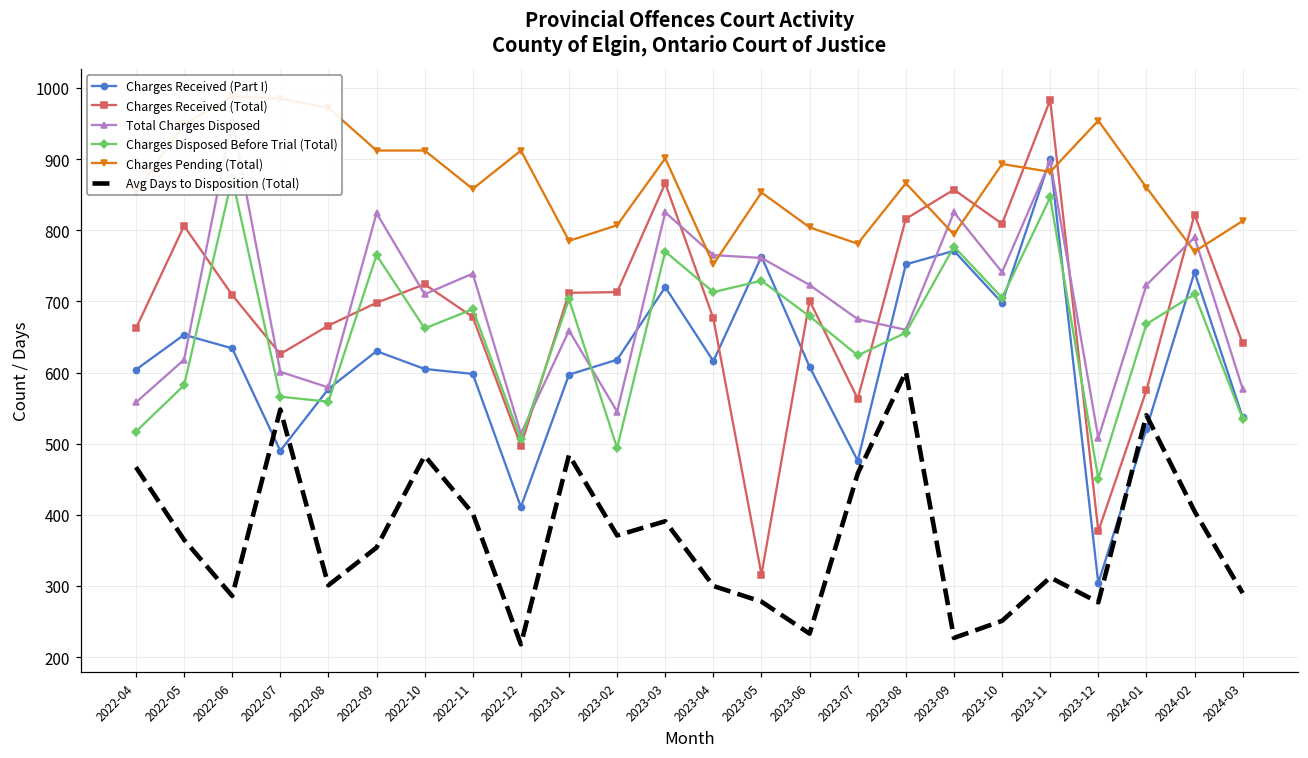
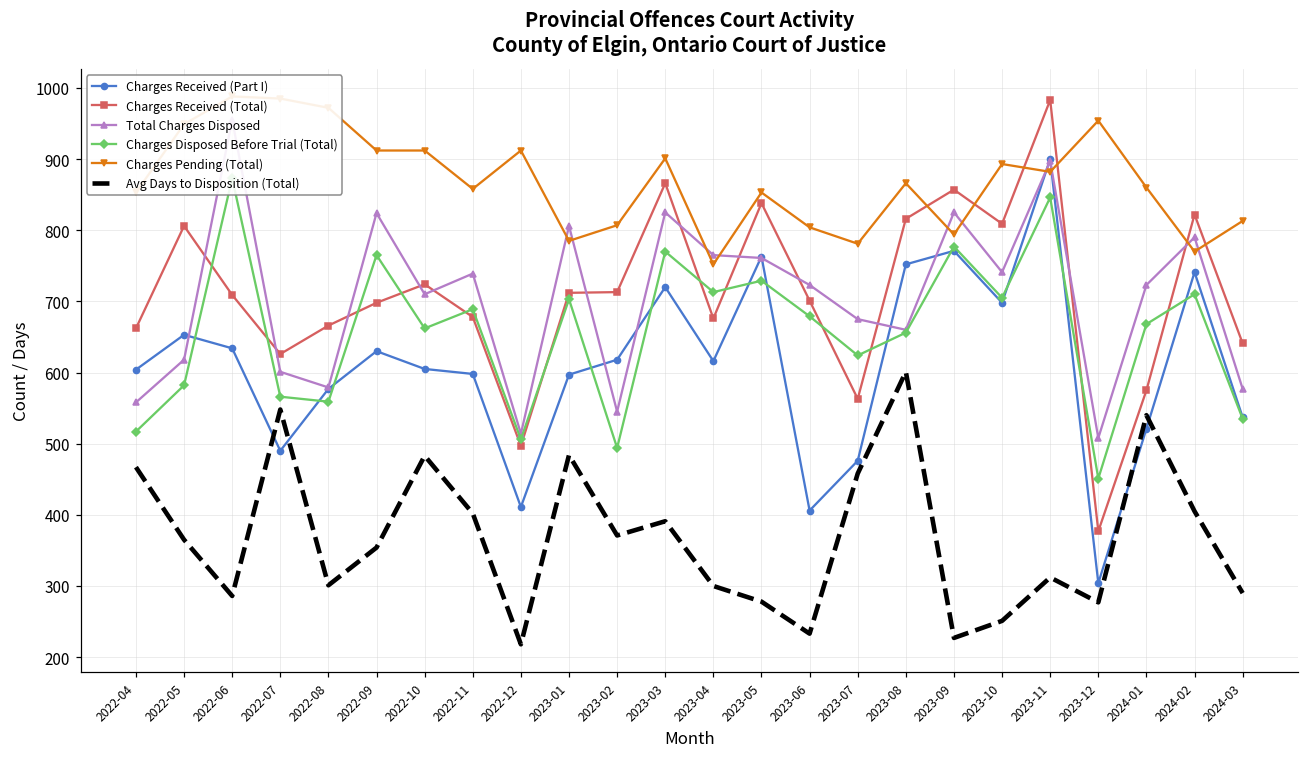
Total Charges Disposed, 2023-01: 660 -> 810
Charges Received (Total), 2023-05: 320 -> 840
Charges Received (Part I), 2023-06: 610 -> 410
